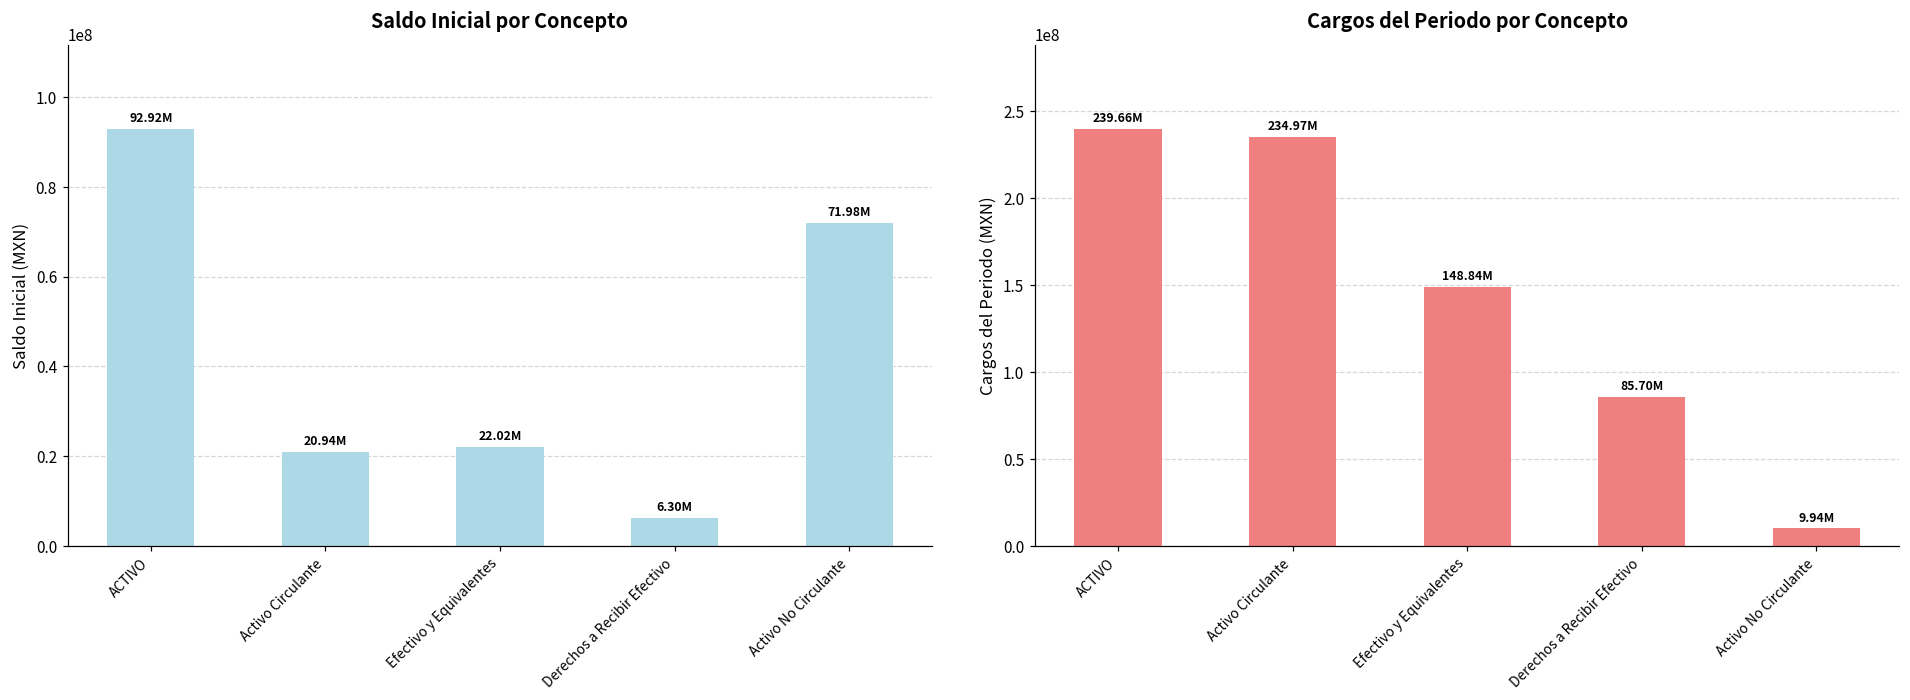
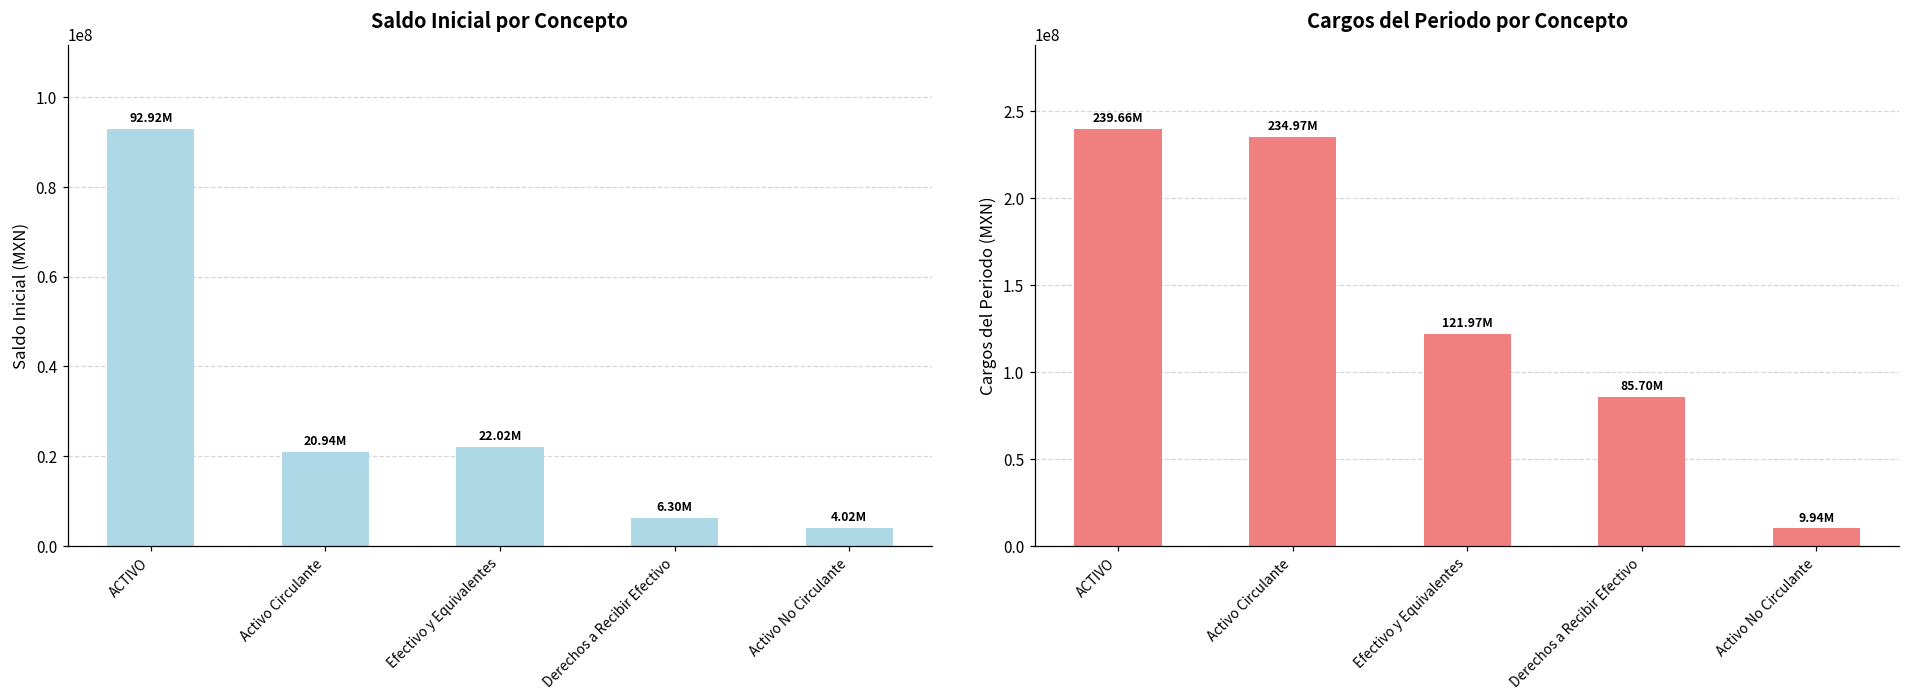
Saldo Inicial por Concepto, Activo No Circulante: 71.98M -> 4.02M
Cargos del Periodo por Concepto, Efectivo y Equivalentes: 148.84M -> 121.97M
